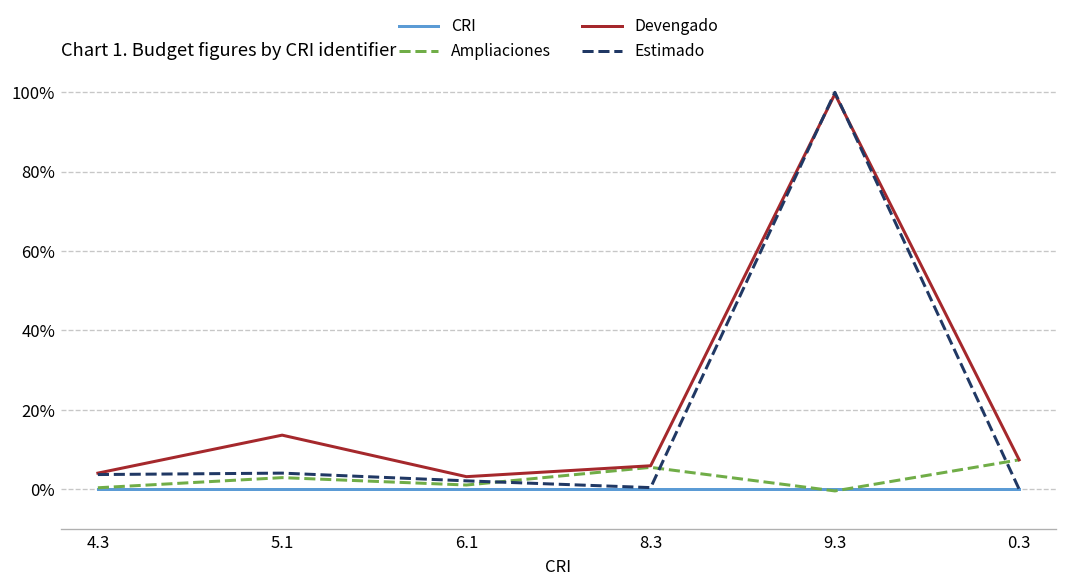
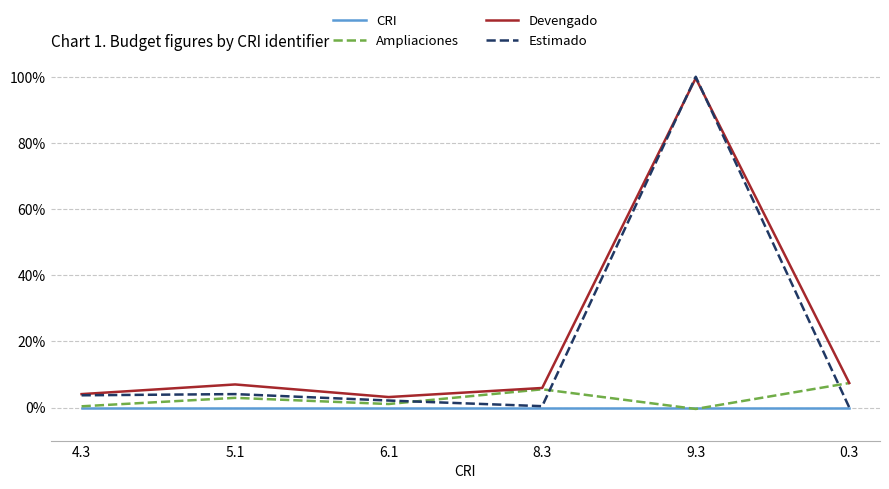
Devengado, 5.1: 14% -> 7%
